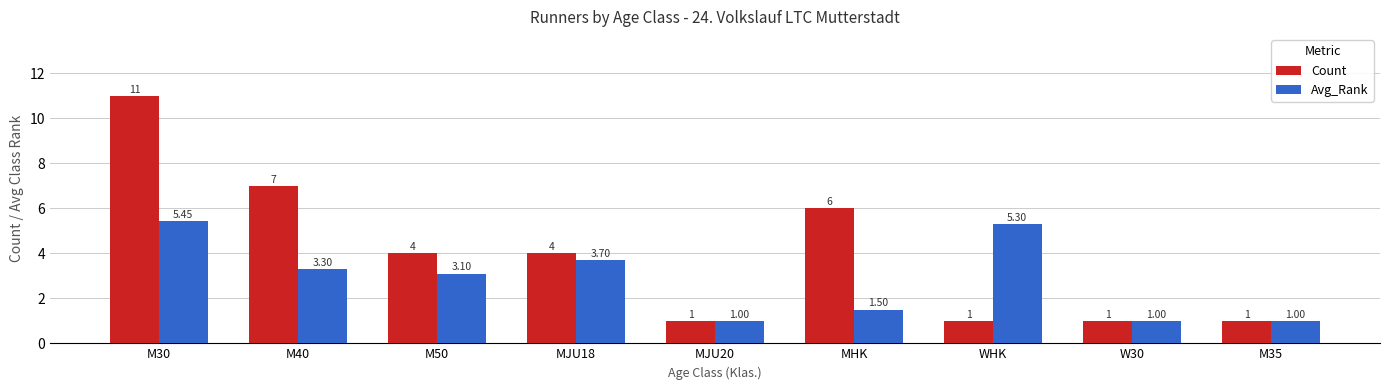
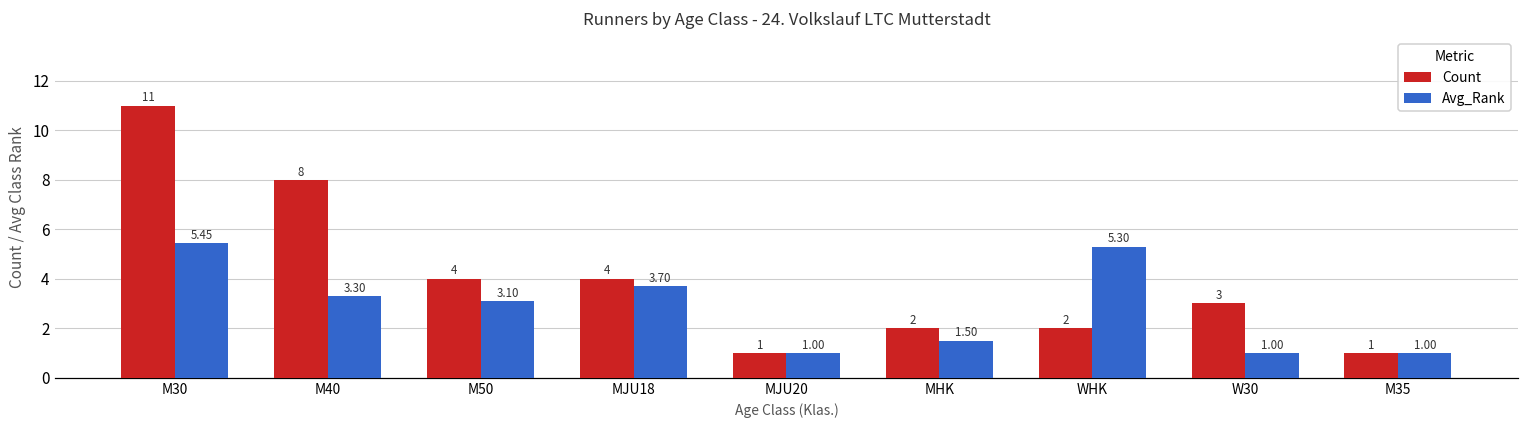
Count, M40: 7 -> 8
Count, MHK: 6 -> 2
Count, WHK: 1 -> 2
Count, W30: 1 -> 3
